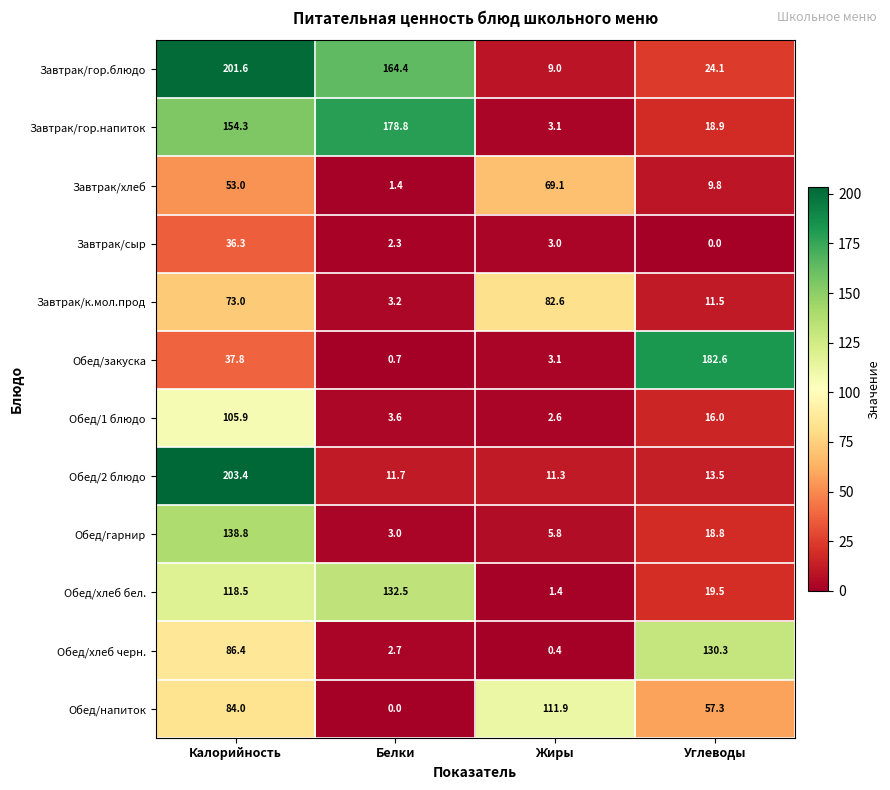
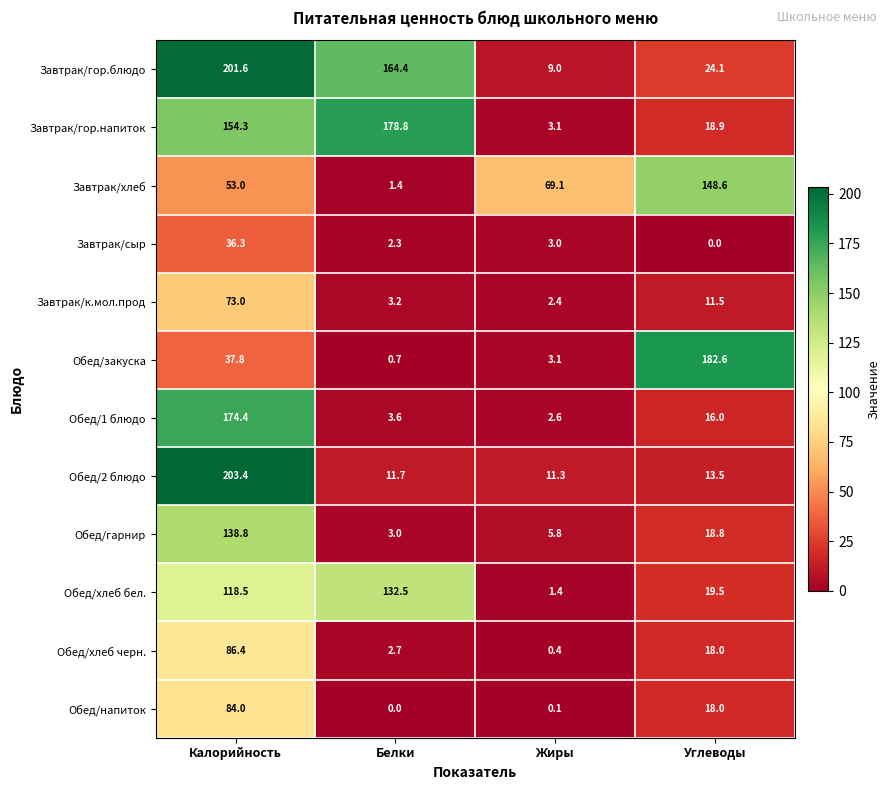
Завтрак/хлеб, Углеводы: 9.8 -> 148.6
Завтрак/к.мол.прод, Жиры: 82.6 -> 2.4
Обед/1 блюдо, Калорийность: 105.9 -> 174.4
Обед/хлеб черн., Углеводы: 130.3 -> 18.0
Обед/напиток, Жиры: 111.9 -> 0.1
Обед/напиток, Углеводы: 57.3 -> 18.0
